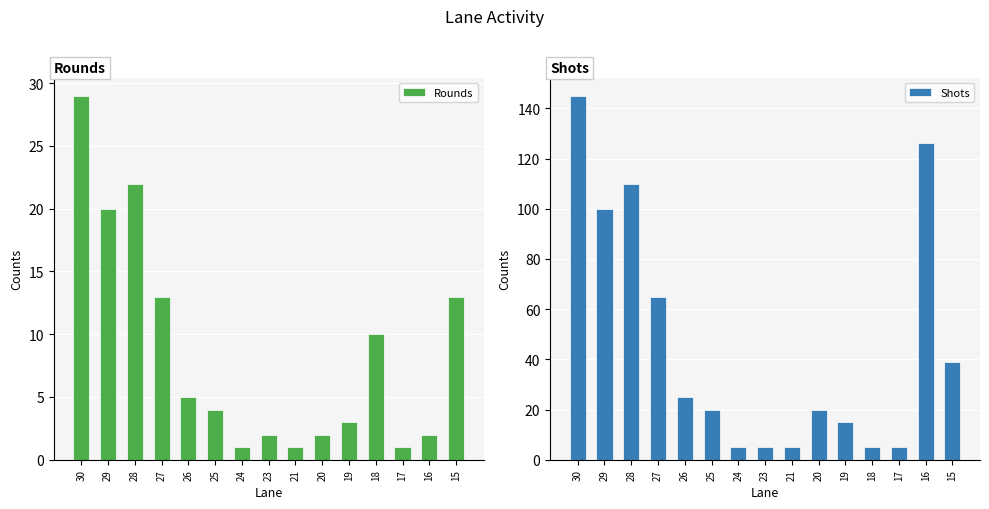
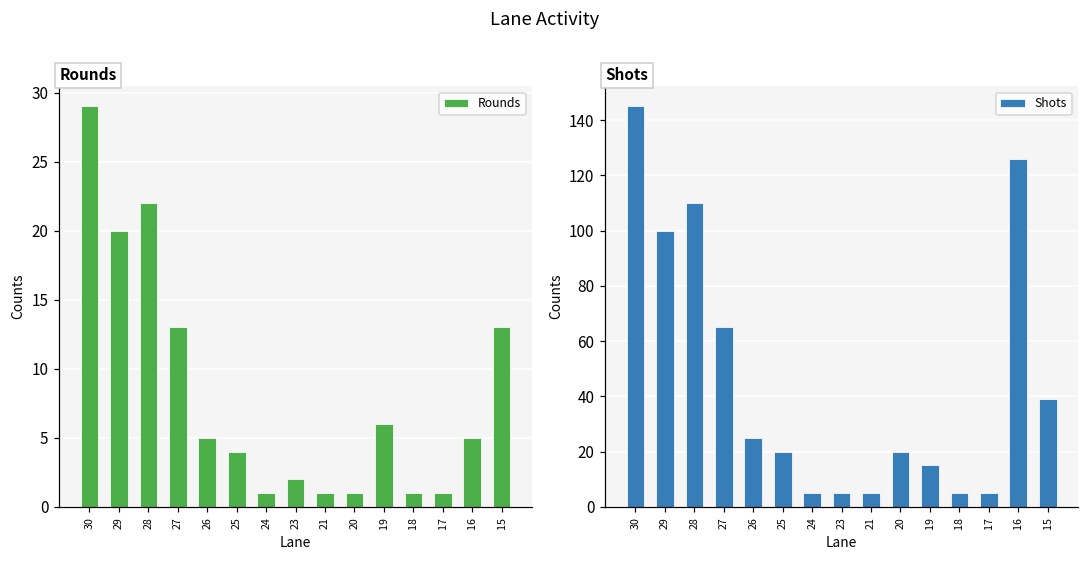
Rounds, 20: 2 -> 1
Rounds, 19: 3 -> 6
Rounds, 18: 10 -> 1
Rounds, 16: 2 -> 5
